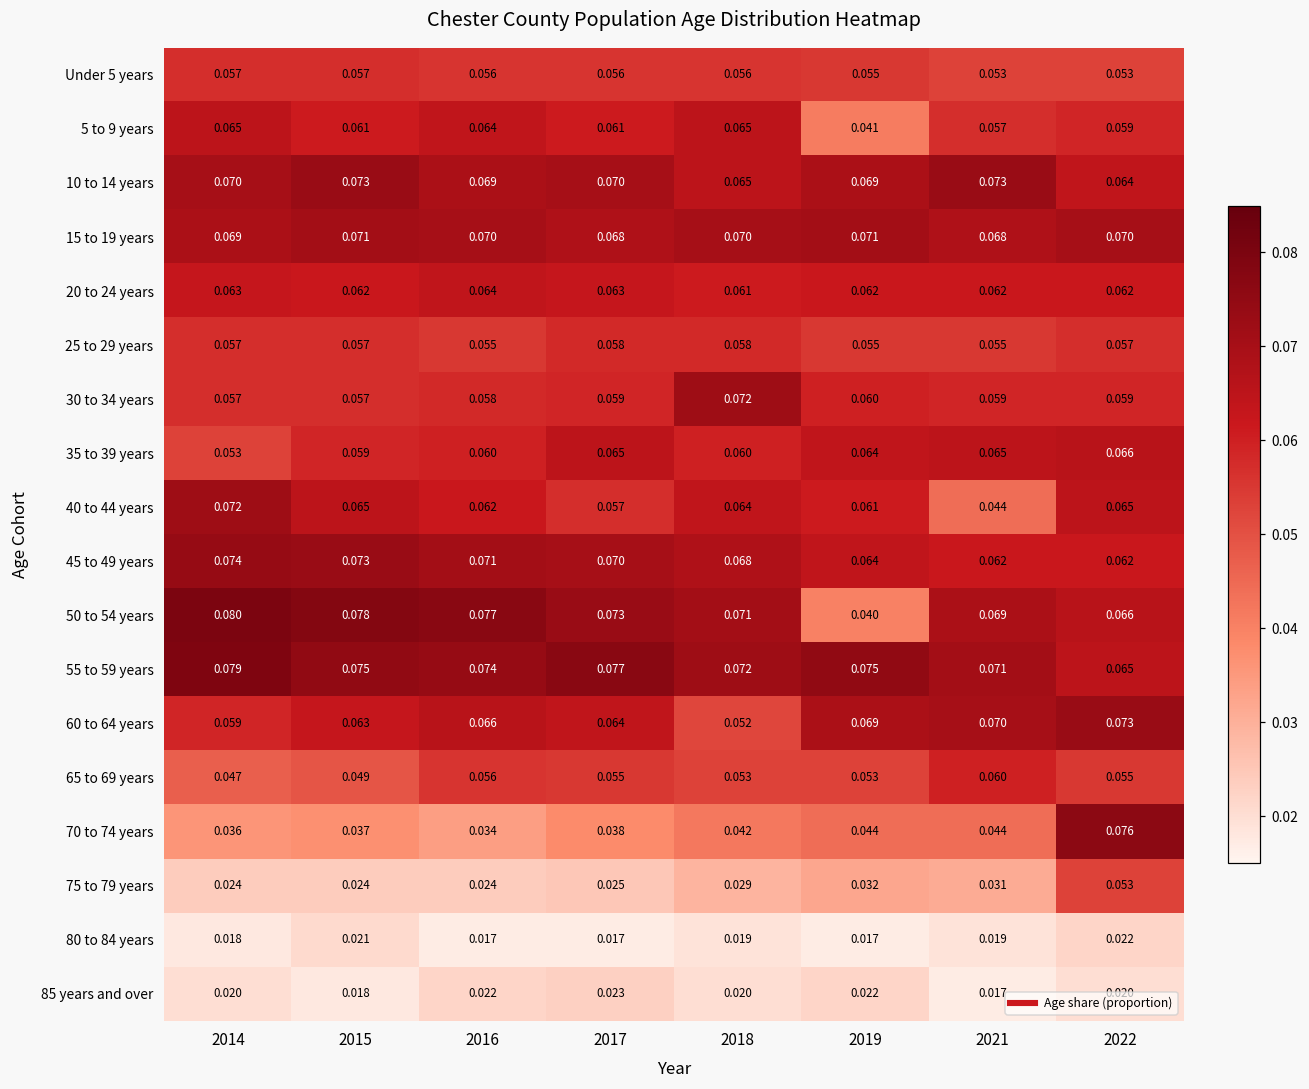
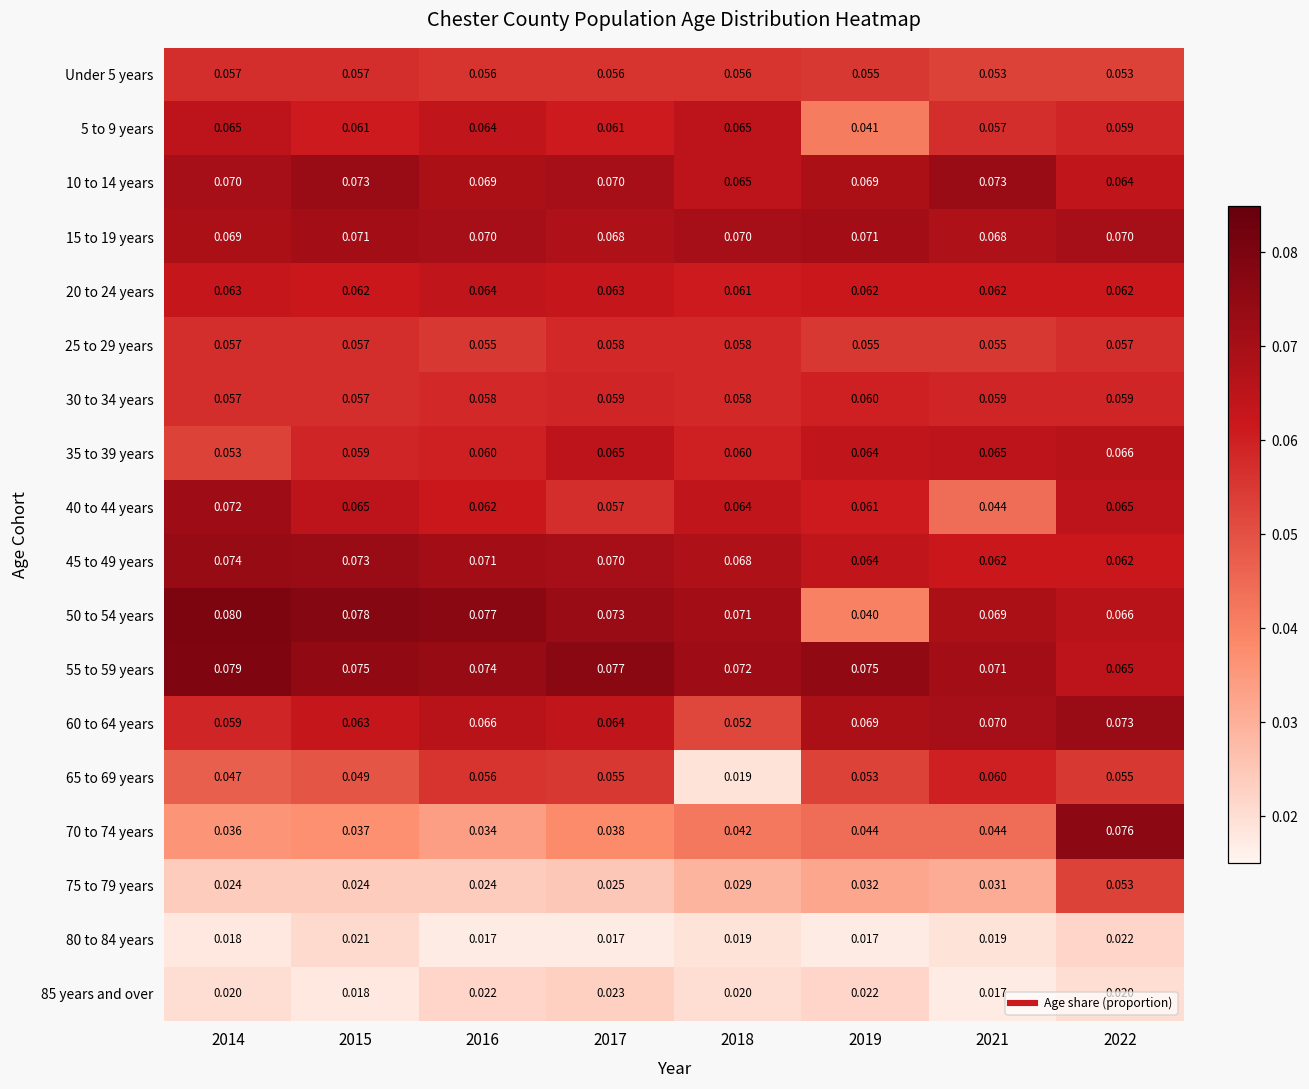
30 to 34 years, 2018: 0.072 -> 0.058
65 to 69 years, 2018: 0.053 -> 0.019
